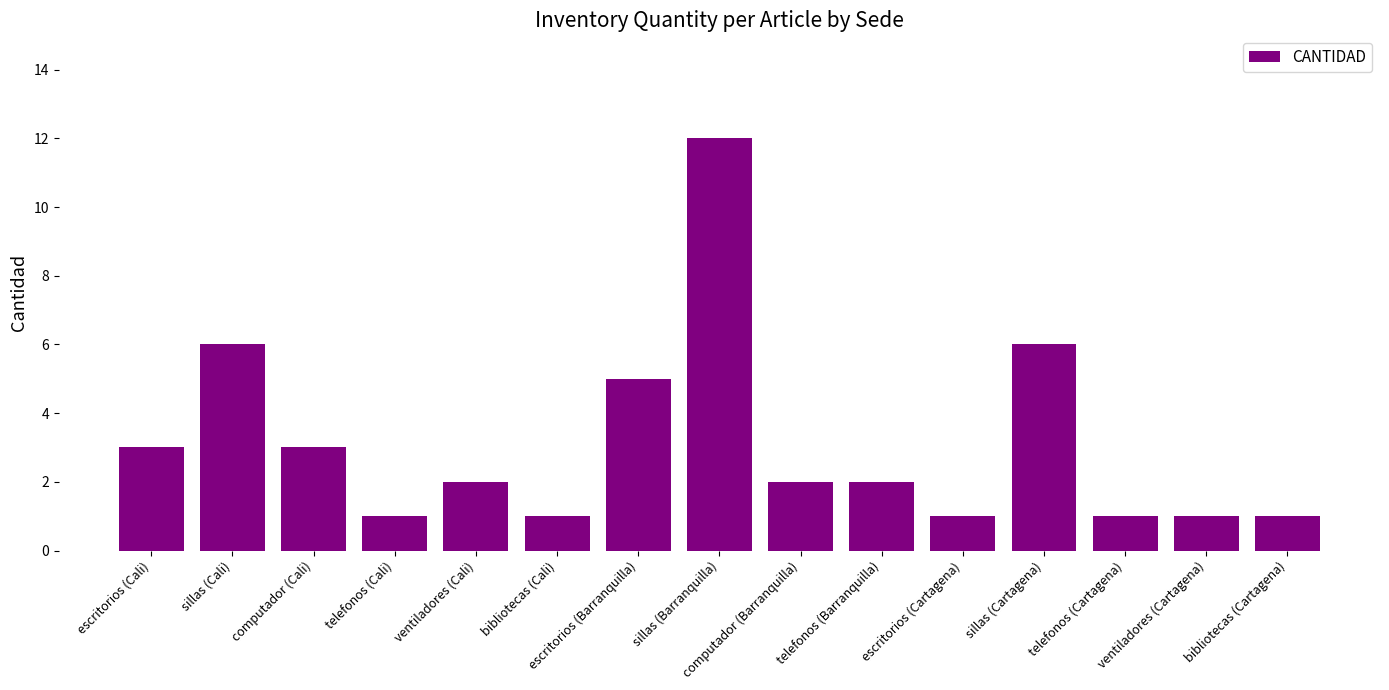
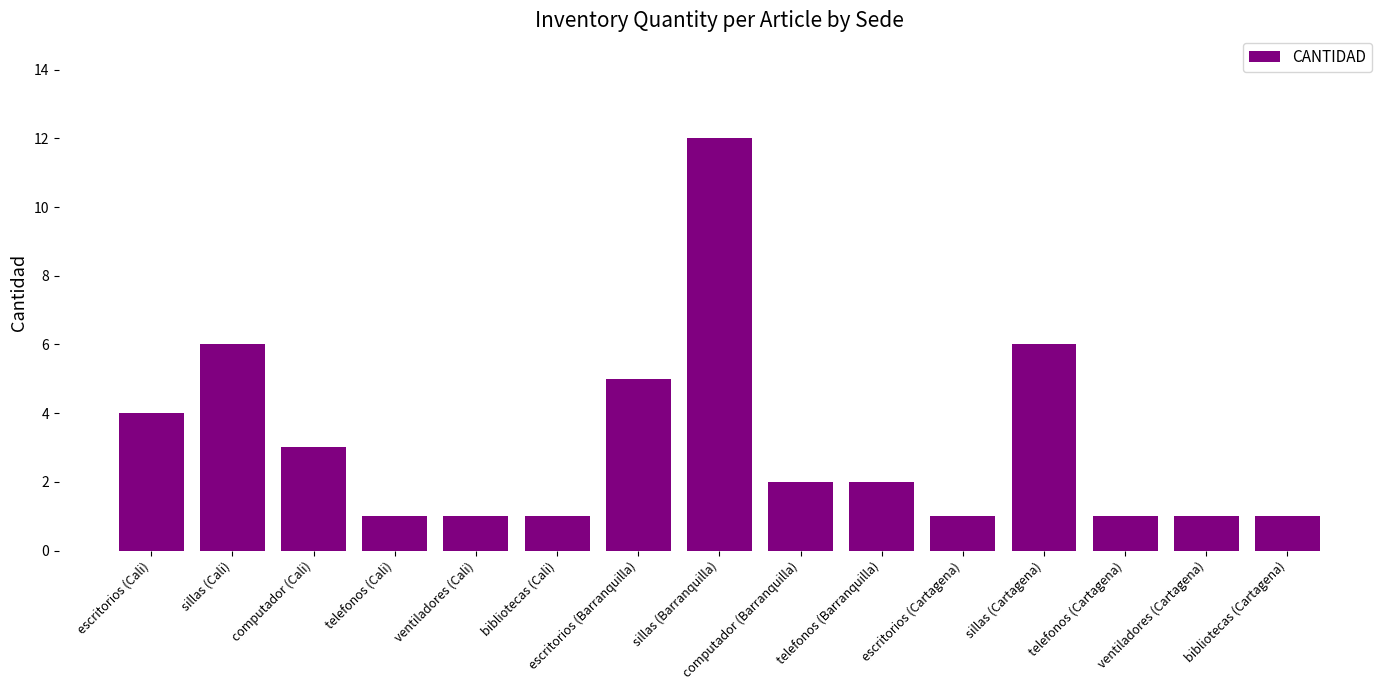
escritorios (Cali): 3 -> 4
ventiladores (Cali): 2 -> 1
